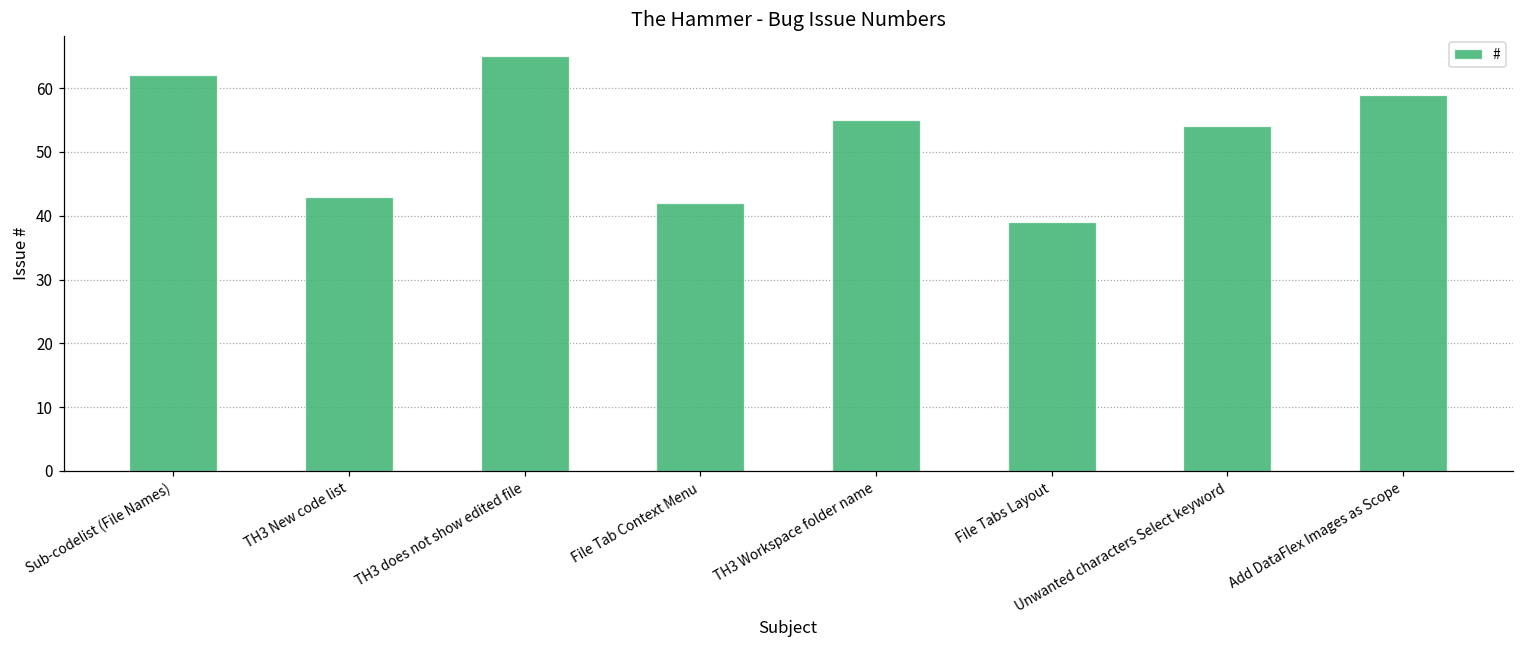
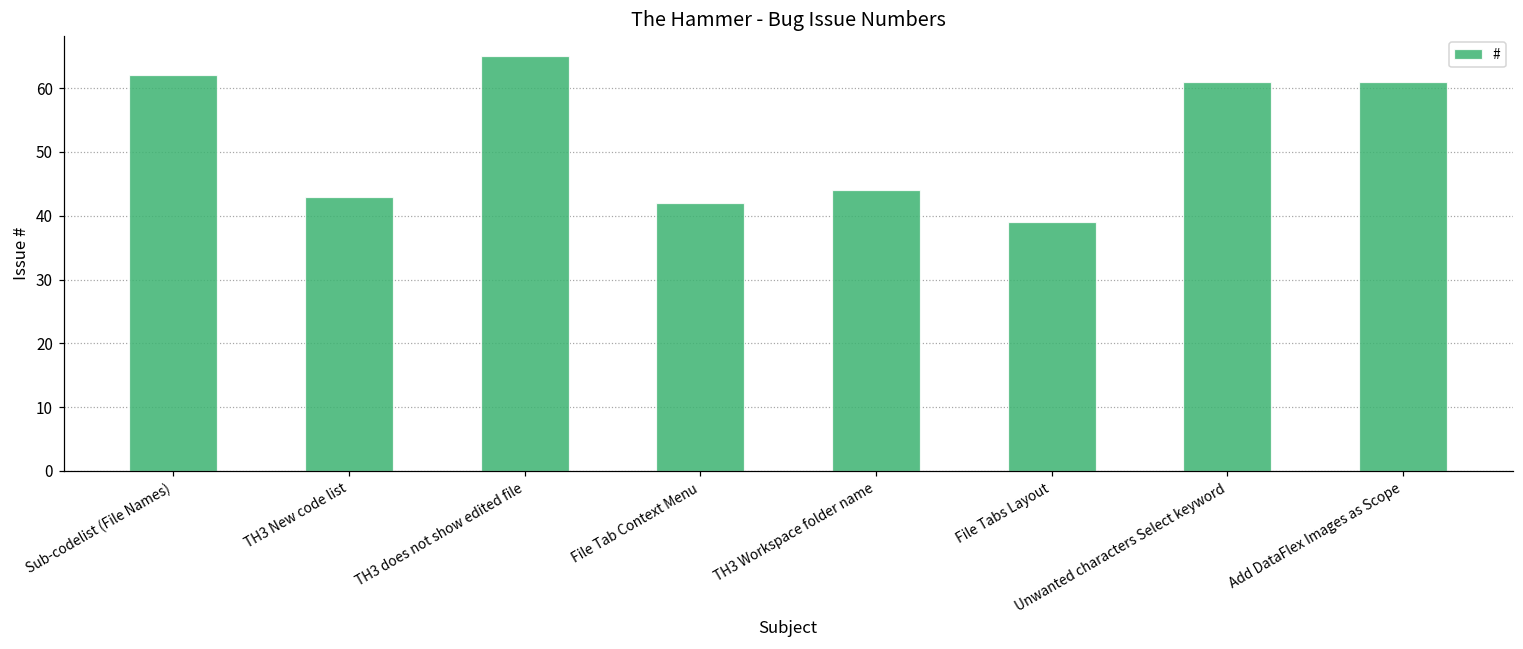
TH3 Workspace folder name: 55 -> 44
Unwanted characters Select keyword: 54 -> 61
Add DataFlex Images as Scope: 59 -> 61
